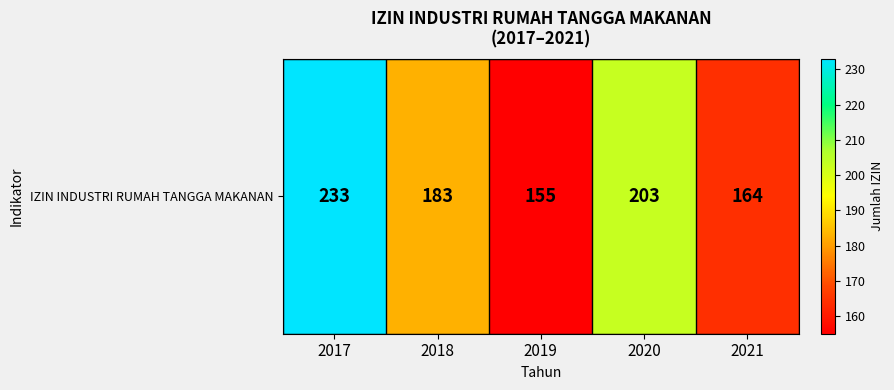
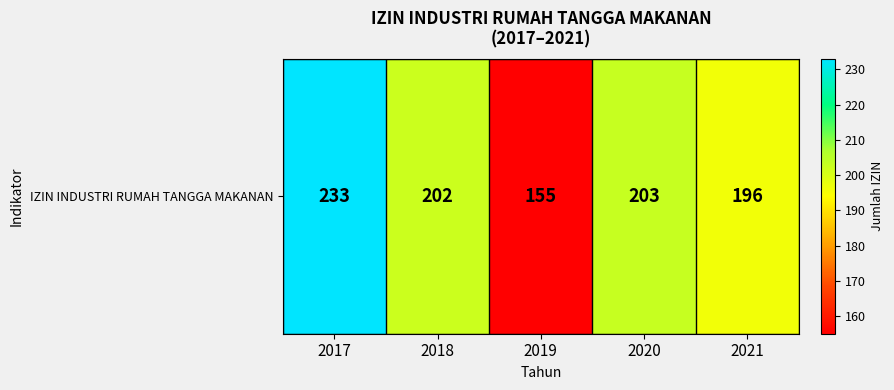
IZIN INDUSTRI RUMAH TANGGA MAKANAN, 2018: 183 -> 202
IZIN INDUSTRI RUMAH TANGGA MAKANAN, 2021: 164 -> 196
